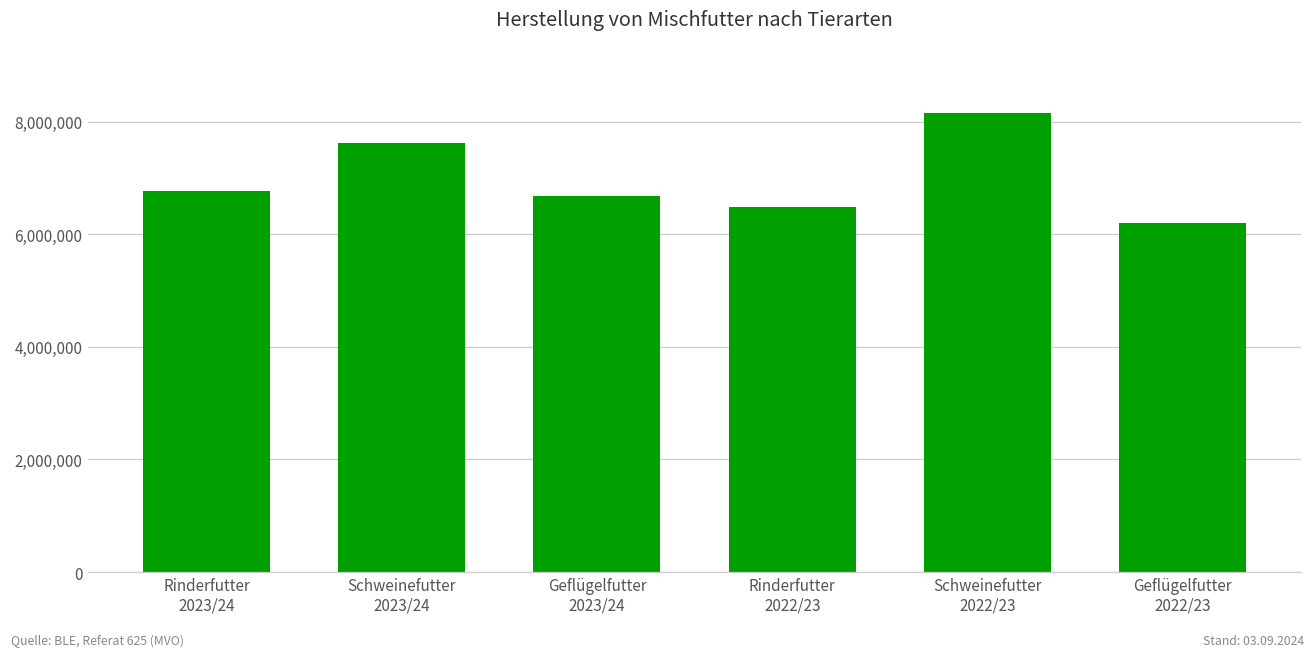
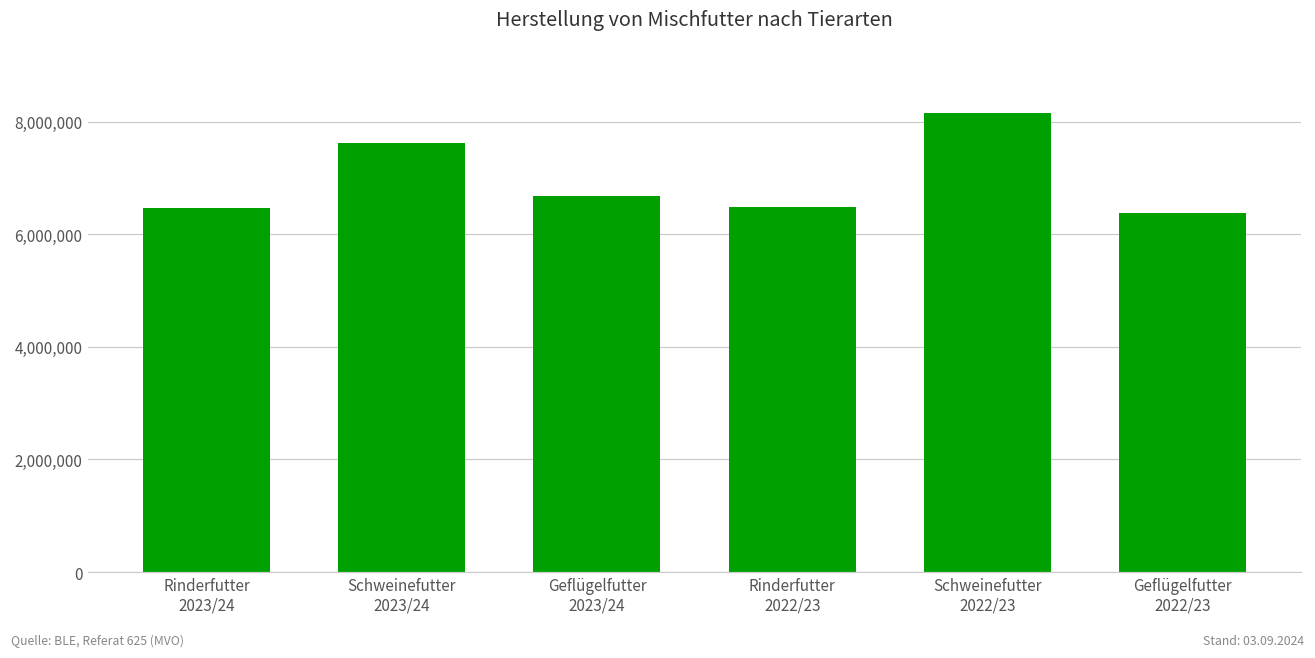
Rinderfutter 2023/24: 6,800,000 -> 6,500,000
Geflügelfutter 2022/23: 6,200,000 -> 6,400,000
